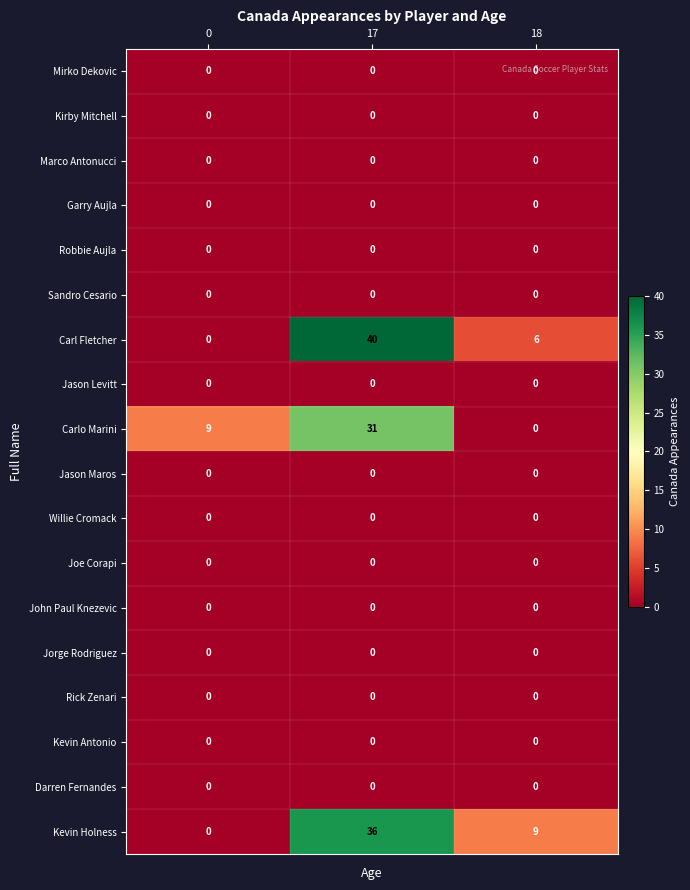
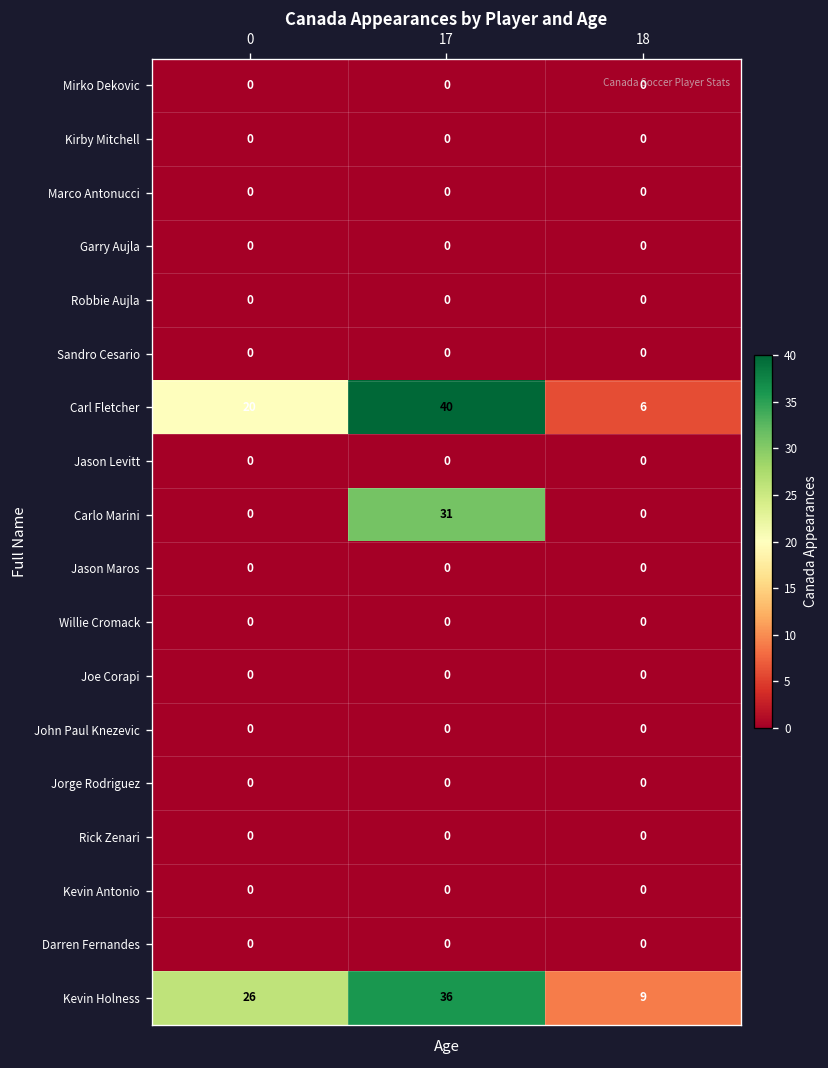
Carl Fletcher, 0: 0 -> 20
Carlo Marini, 0: 9 -> 0
Kevin Holness, 0: 0 -> 26
